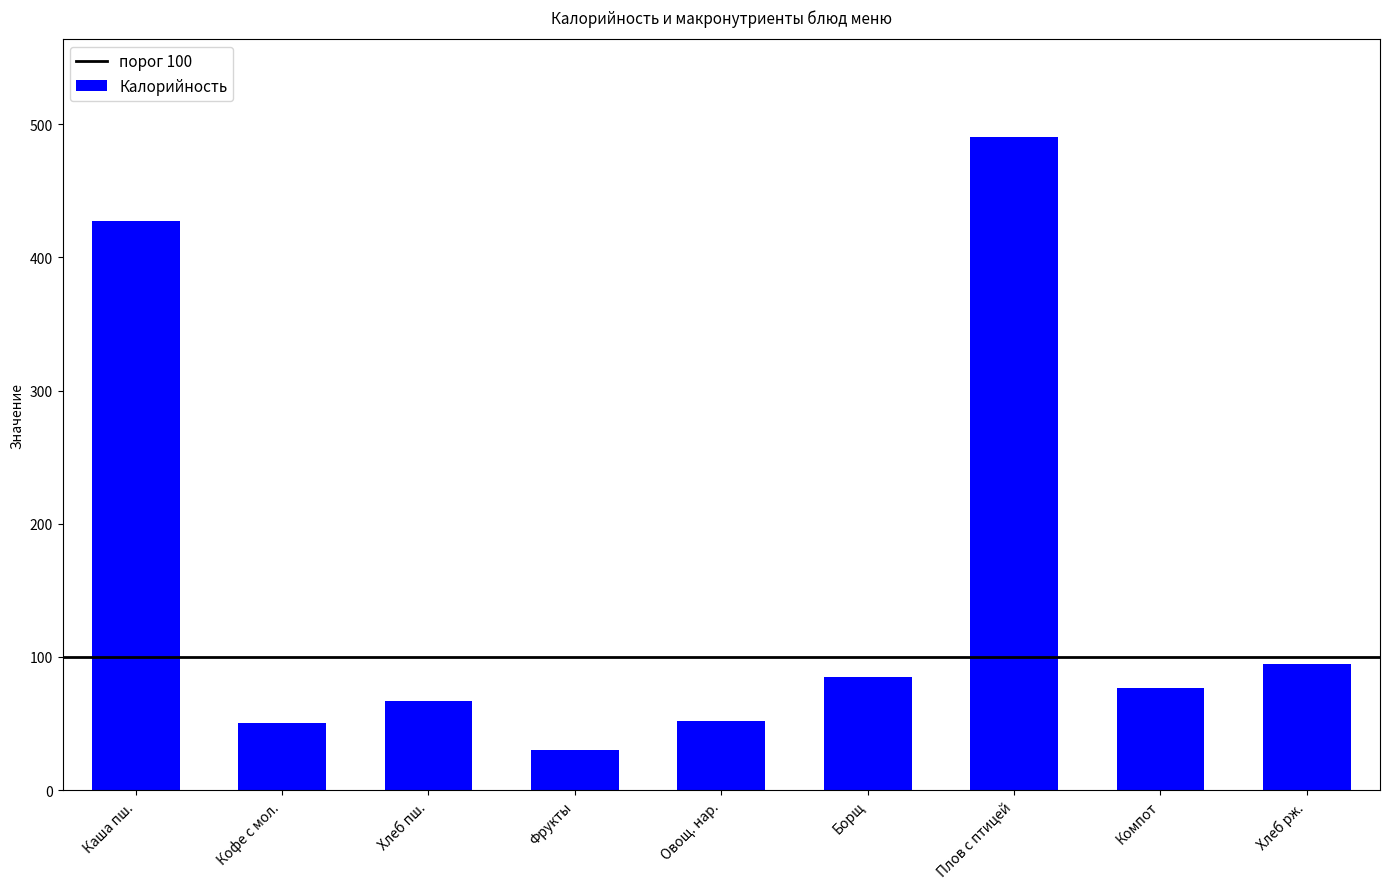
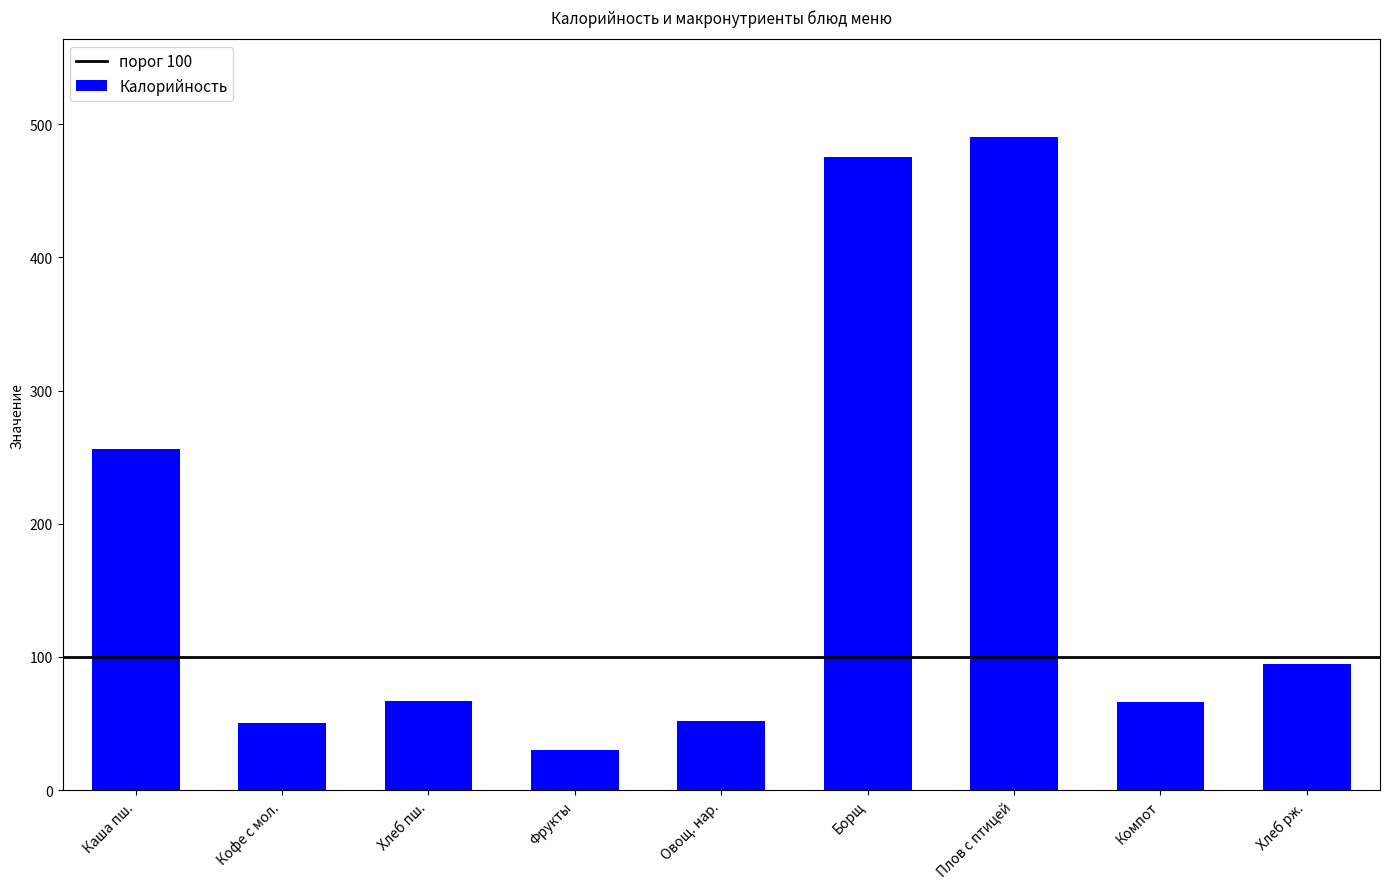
Каша пш.: 427 -> 256
Борщ: 85 -> 475
Компот: 77 -> 66
